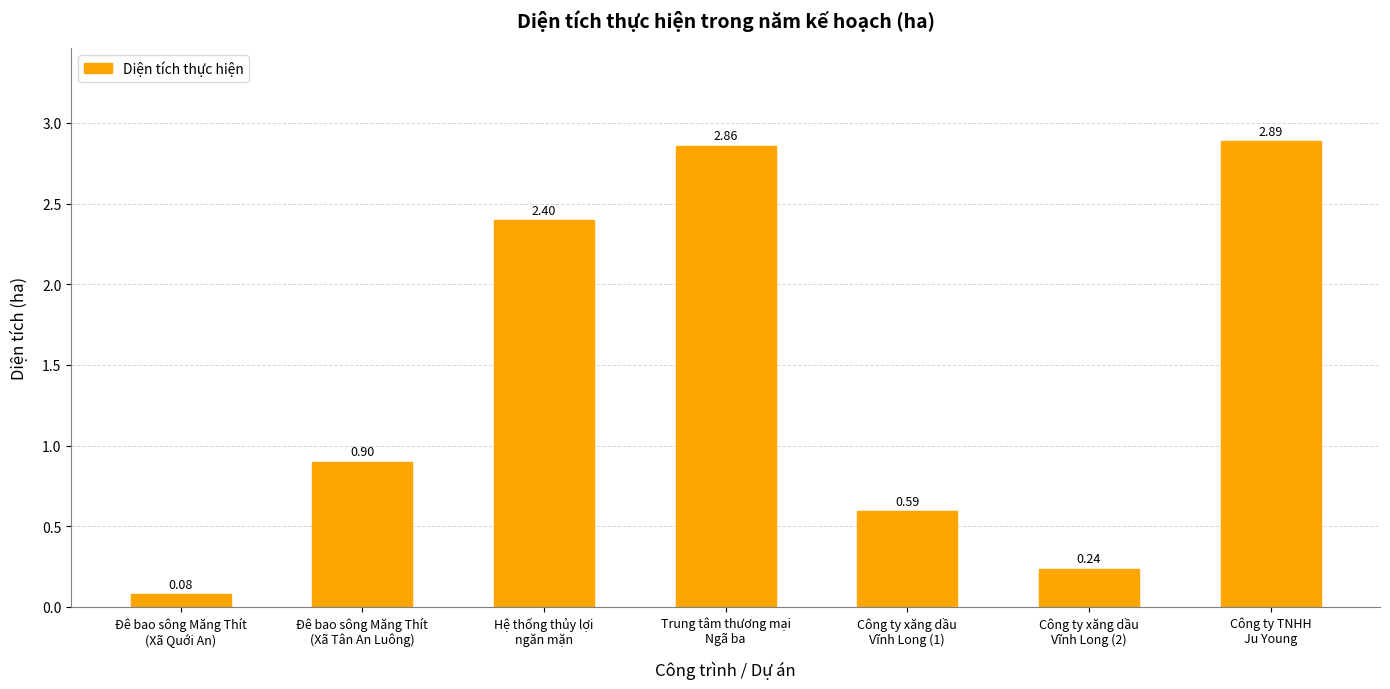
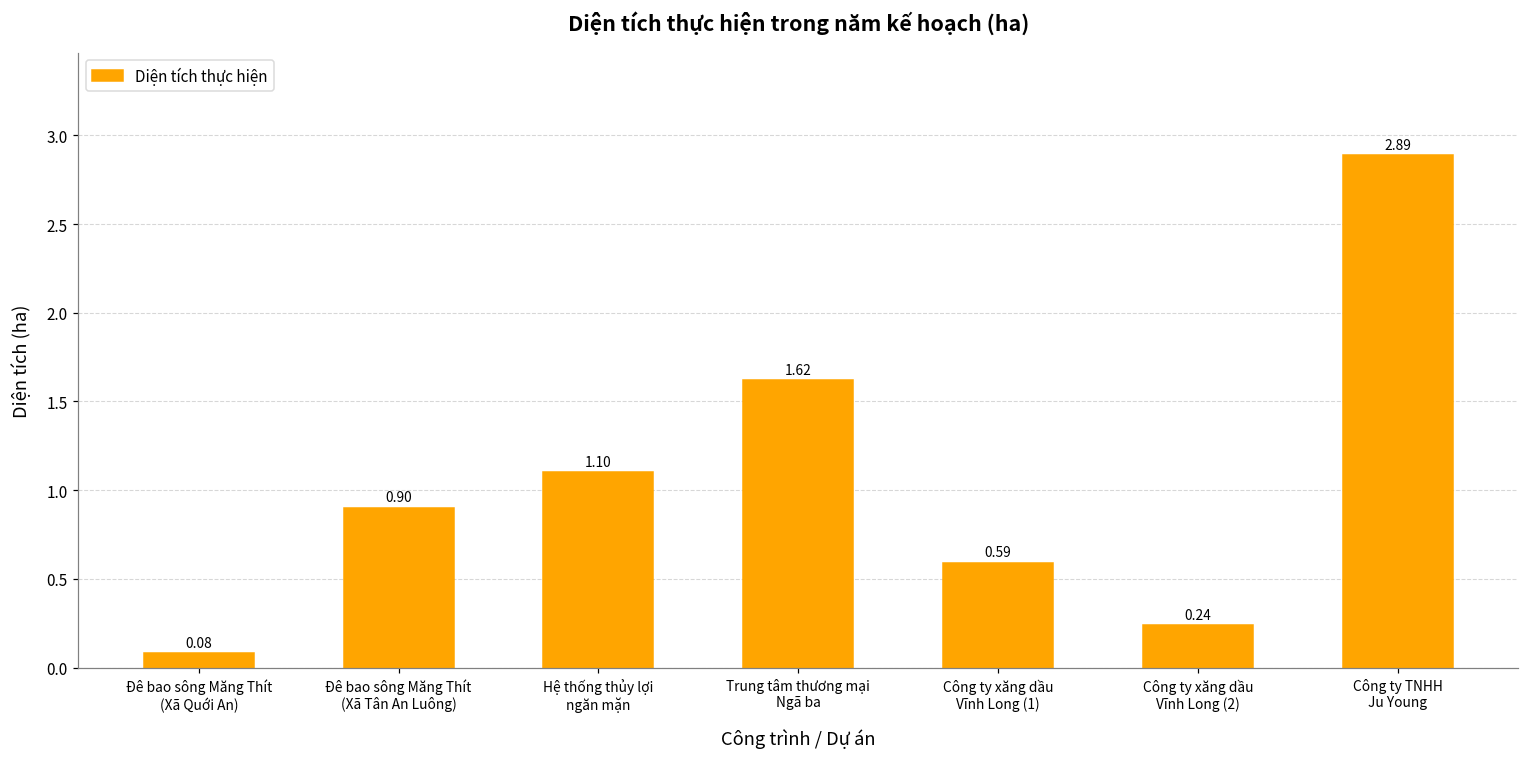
Hệ thống thủy lợi ngăn mặn: 2.40 -> 1.10
Trung tâm thương mại Ngã ba: 2.86 -> 1.62
